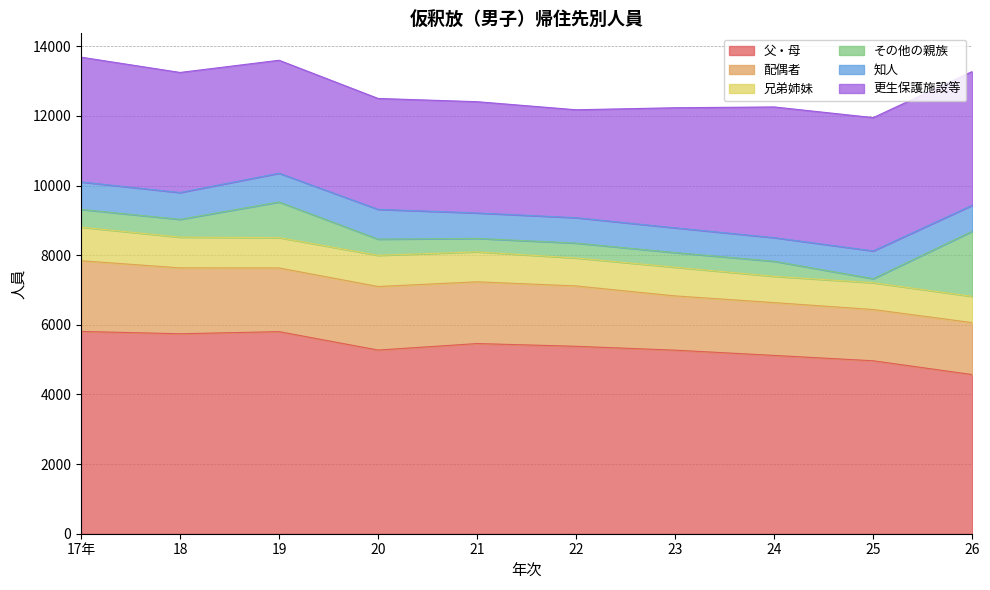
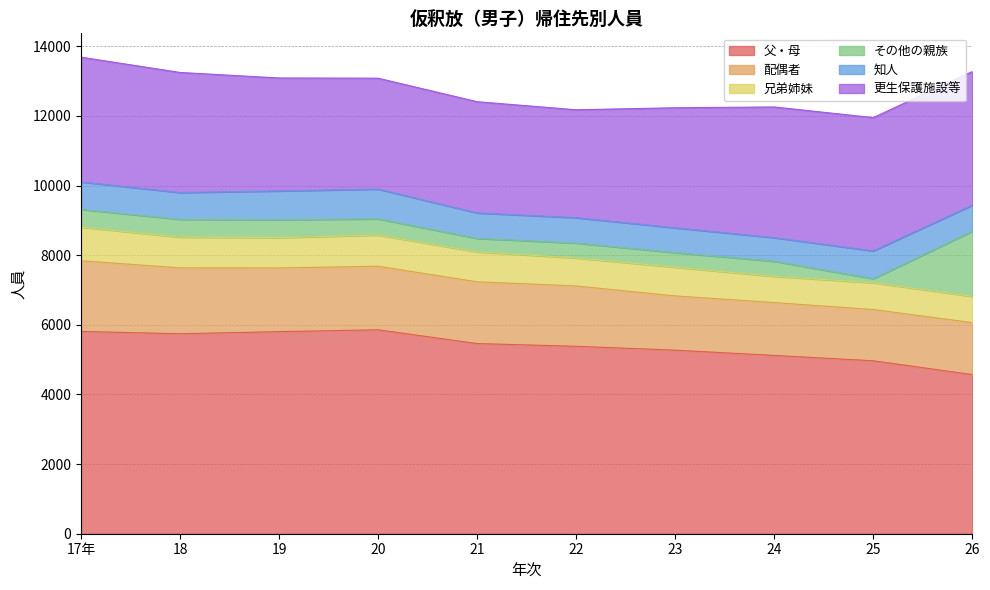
その他の親族, 19: 1000 -> 500
父・母, 20: 5300 -> 5900
